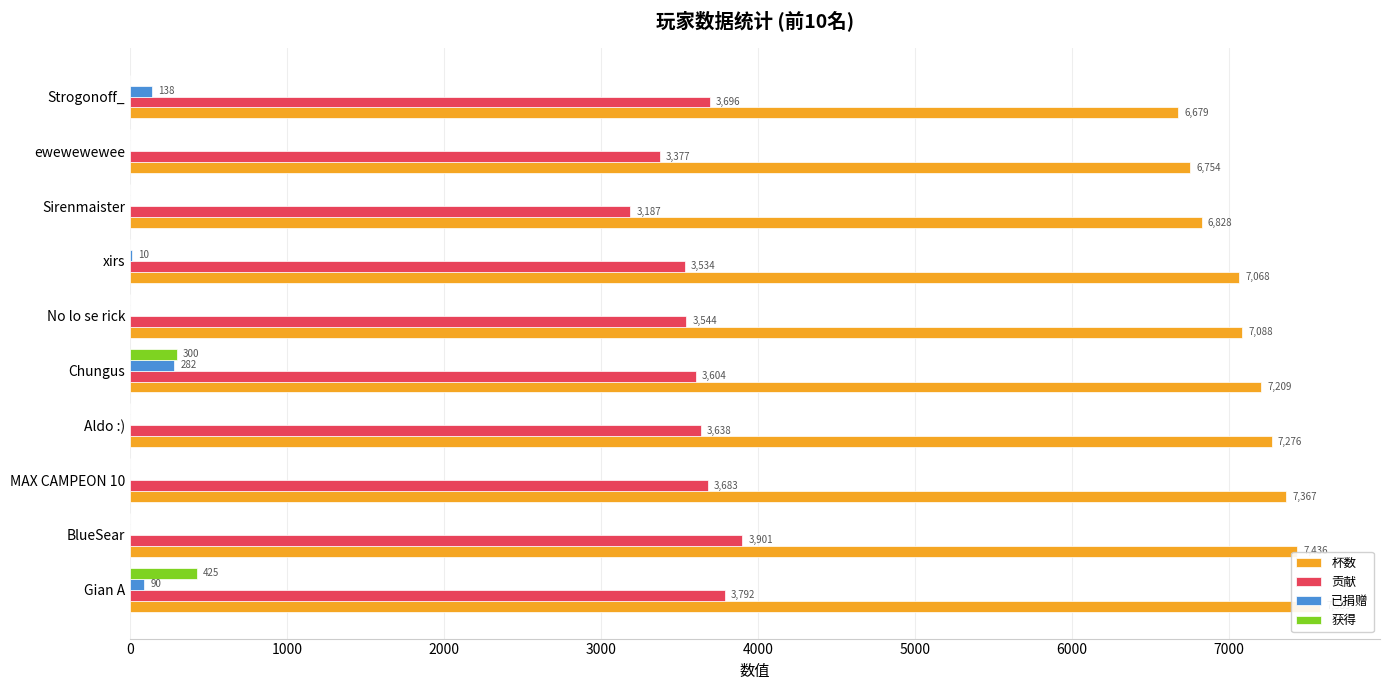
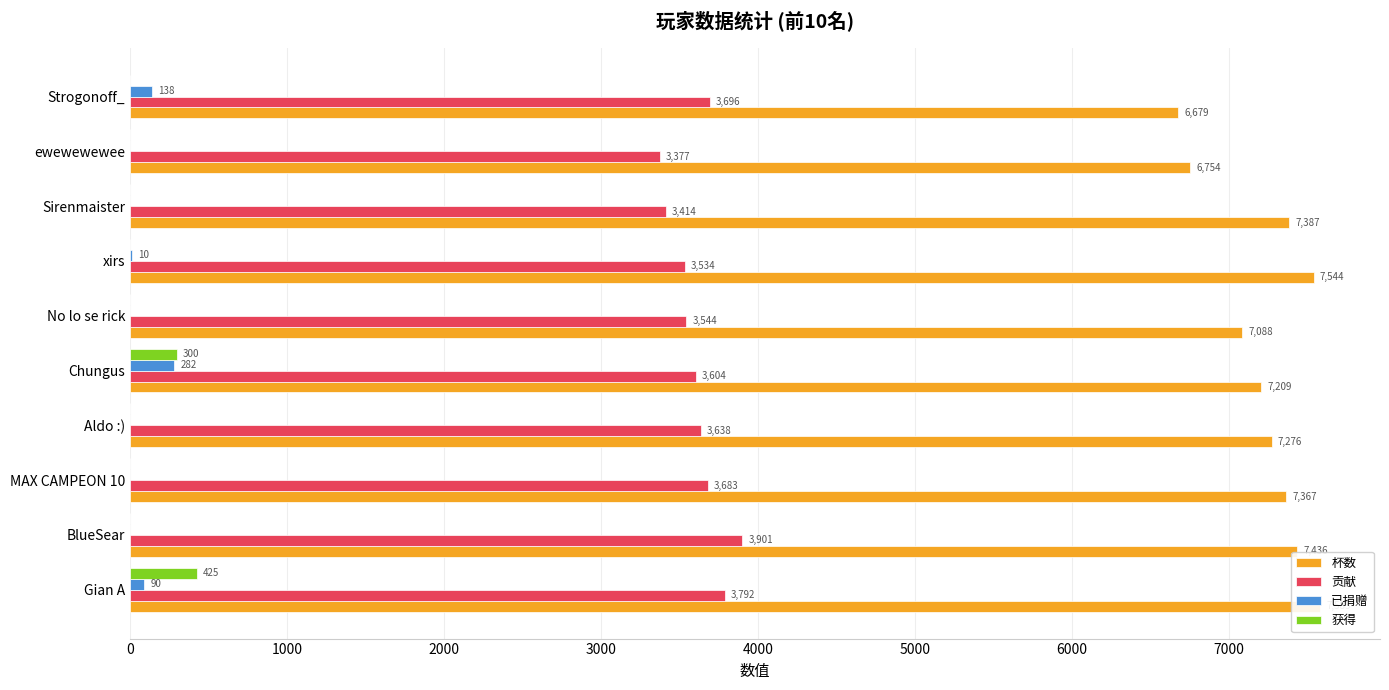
贡献, Sirenmaister: 3,187 -> 3,414
杯数, Sirenmaister: 6,828 -> 7,387
杯数, xirs: 7,068 -> 7,544
